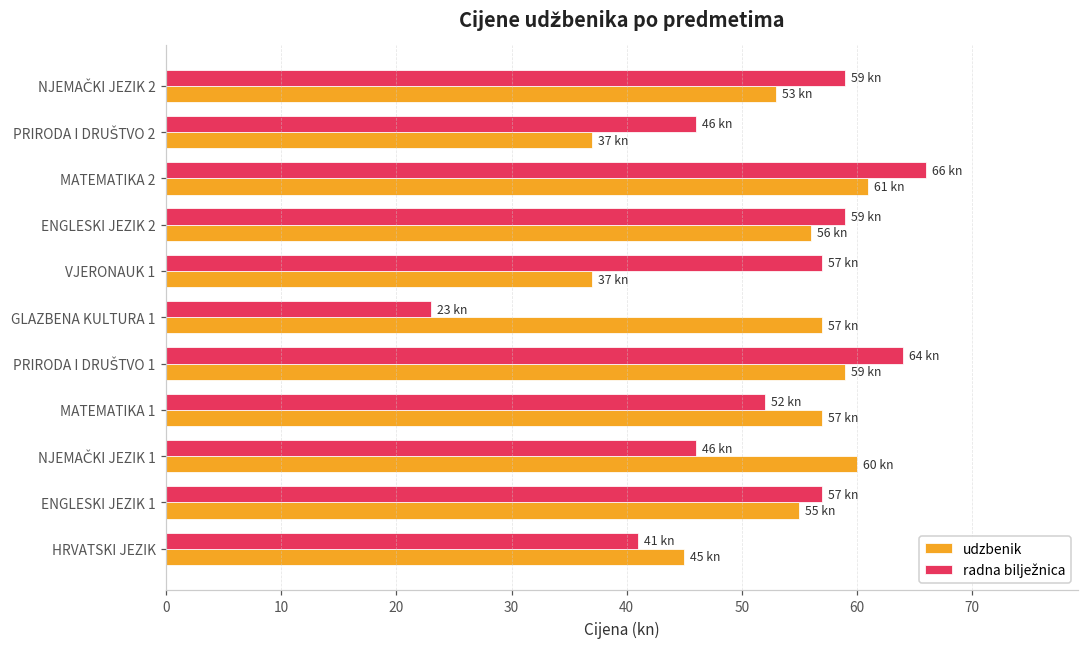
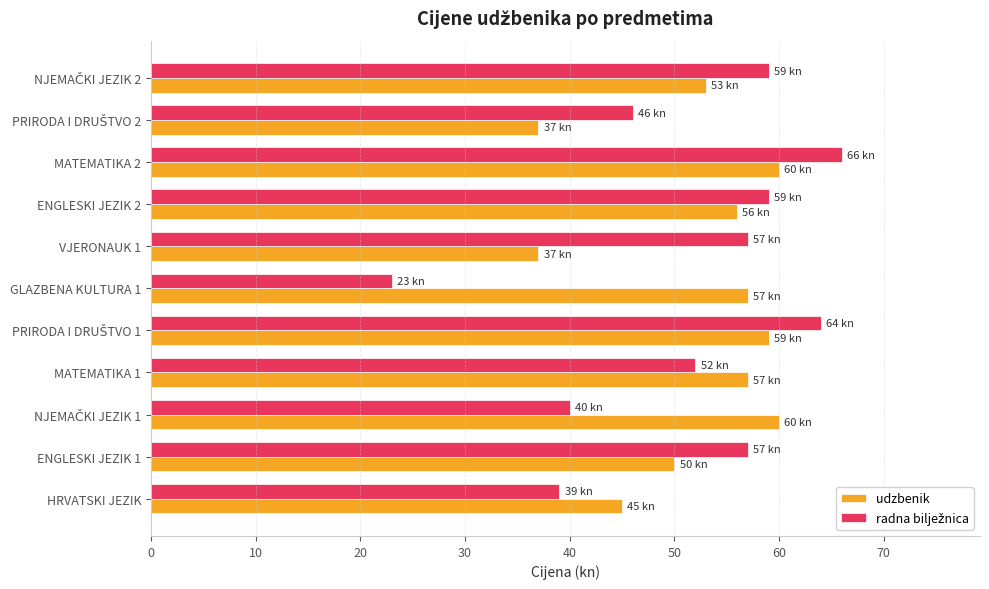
udzbenik, MATEMATIKA 2: 61 -> 60
radna bilježnica, NJEMAČKI JEZIK 1: 46 -> 40
udzbenik, ENGLESKI JEZIK 1: 55 -> 50
radna bilježnica, HRVATSKI JEZIK: 41 -> 39
